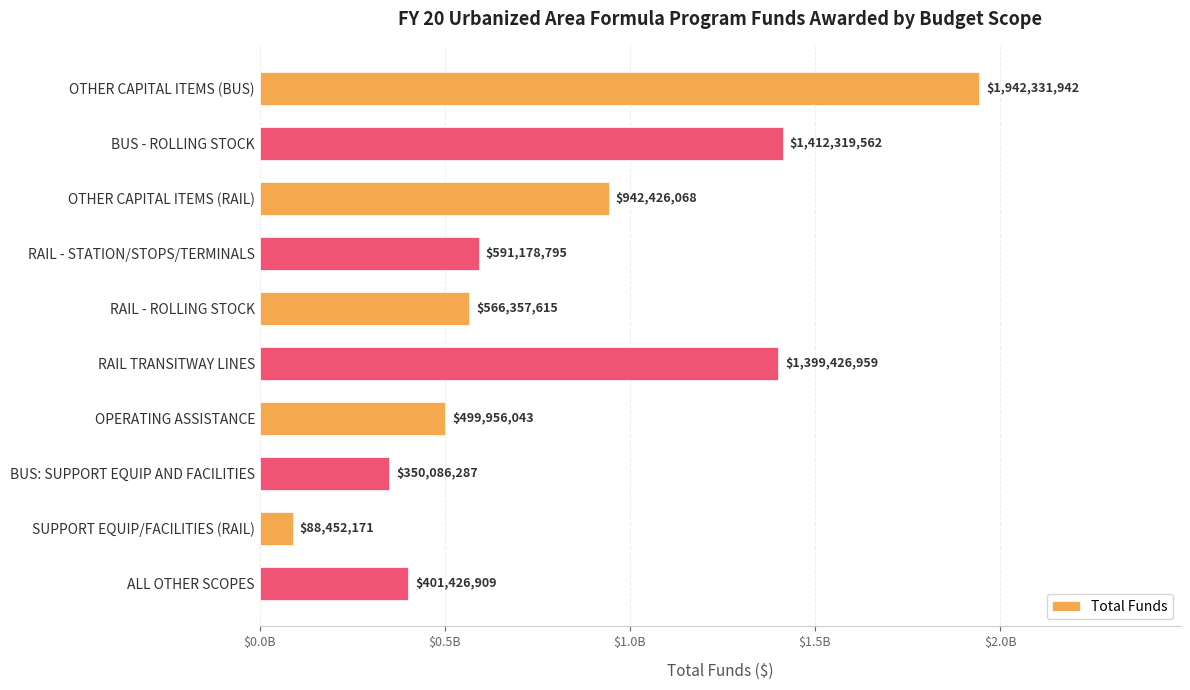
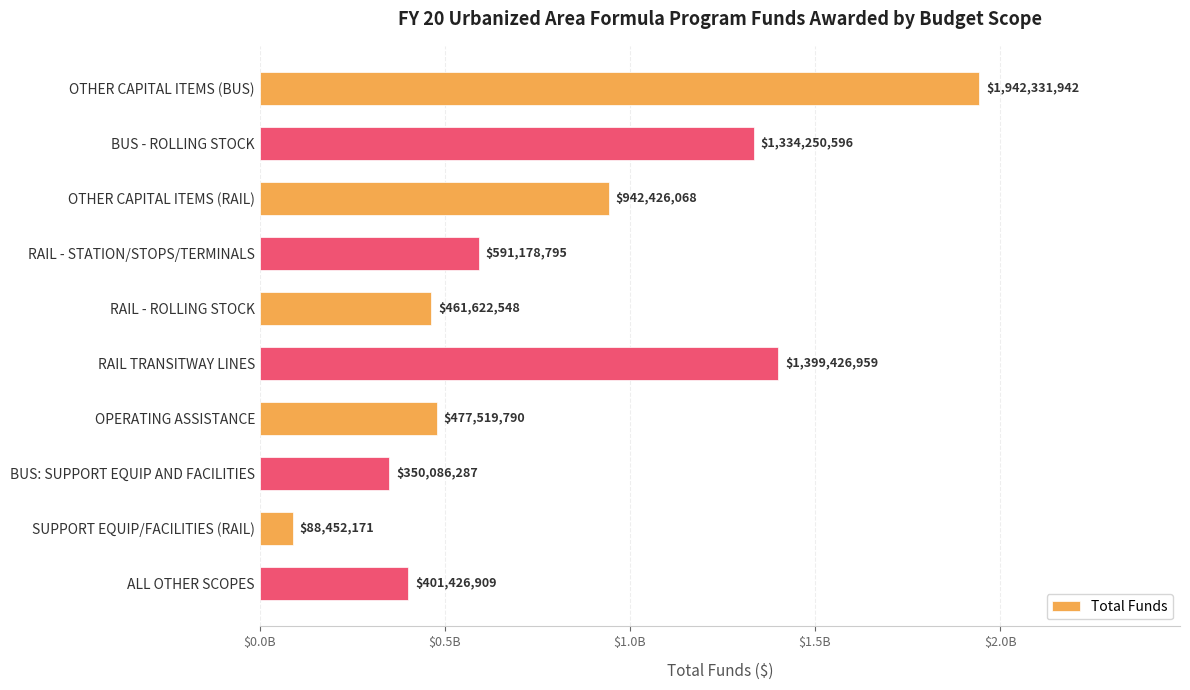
BUS - ROLLING STOCK: $1,412,319,562 -> $1,334,250,596
RAIL - ROLLING STOCK: $566,357,615 -> $461,622,548
OPERATING ASSISTANCE: $499,956,043 -> $477,519,790
